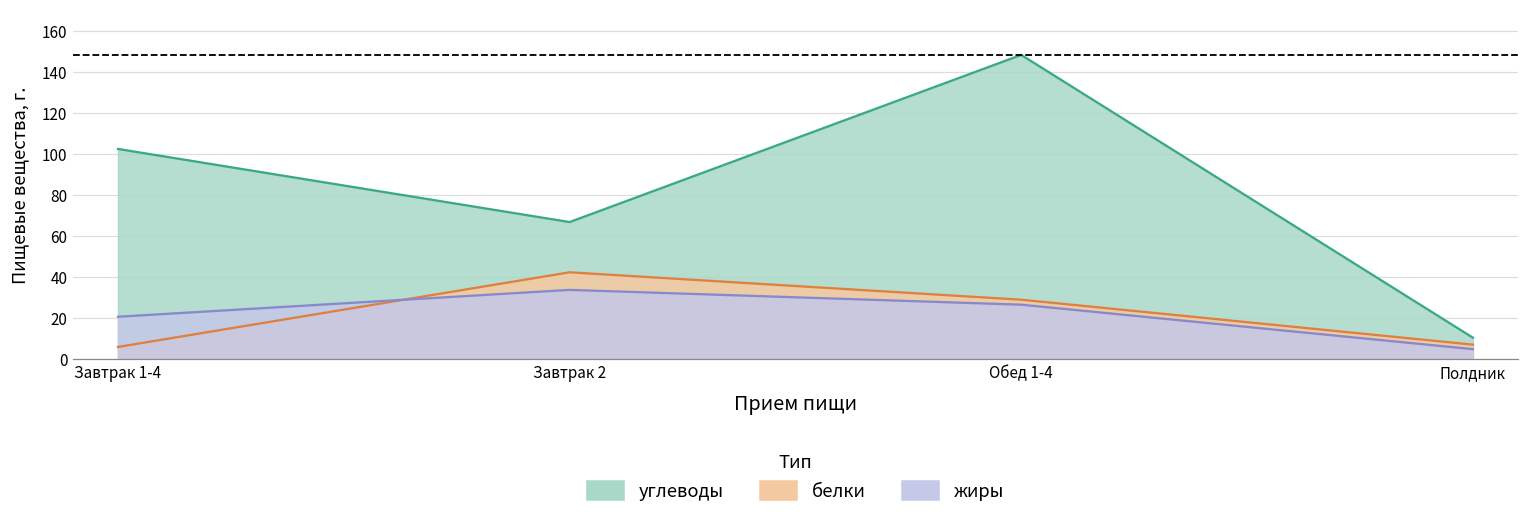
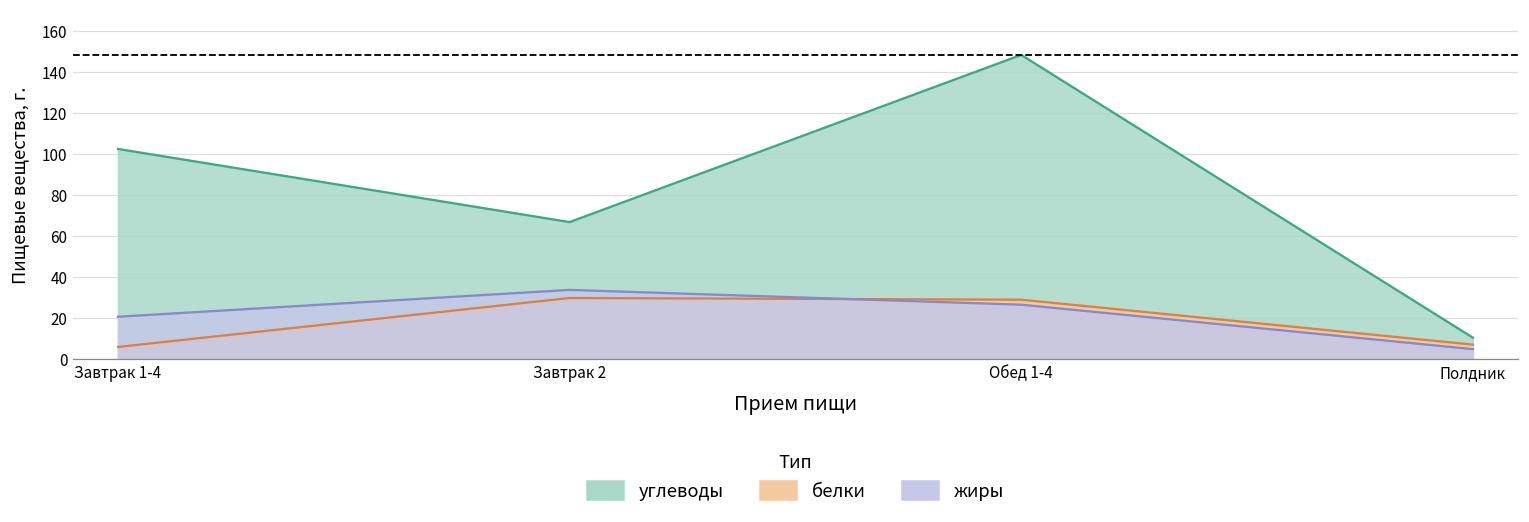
белки, Завтрак 2: 42 -> 30
